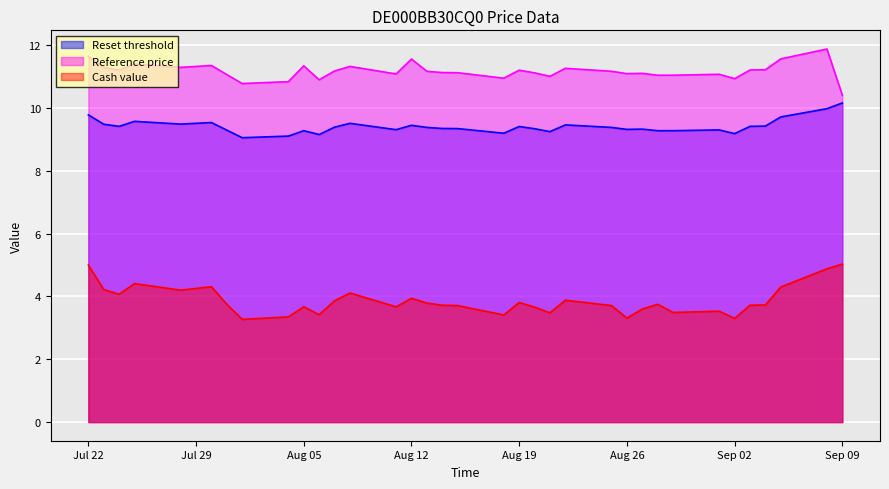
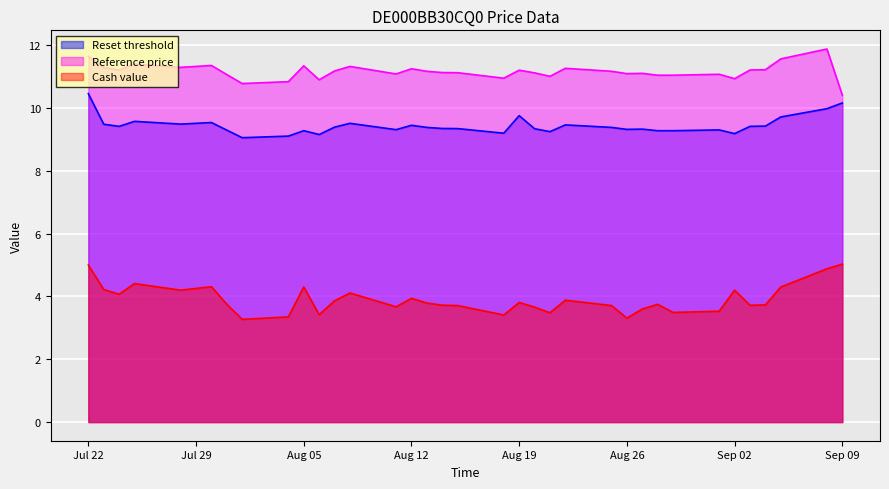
Reset threshold, Jul 22: 9.8 -> 10.5
Cash value, Aug 05: 3.7 -> 4.3
Reference price, Aug 12: 11.6 -> 11.3
Reset threshold, Aug 19: 9.4 -> 9.8
Cash value, Sep 02: 3.3 -> 4.2
